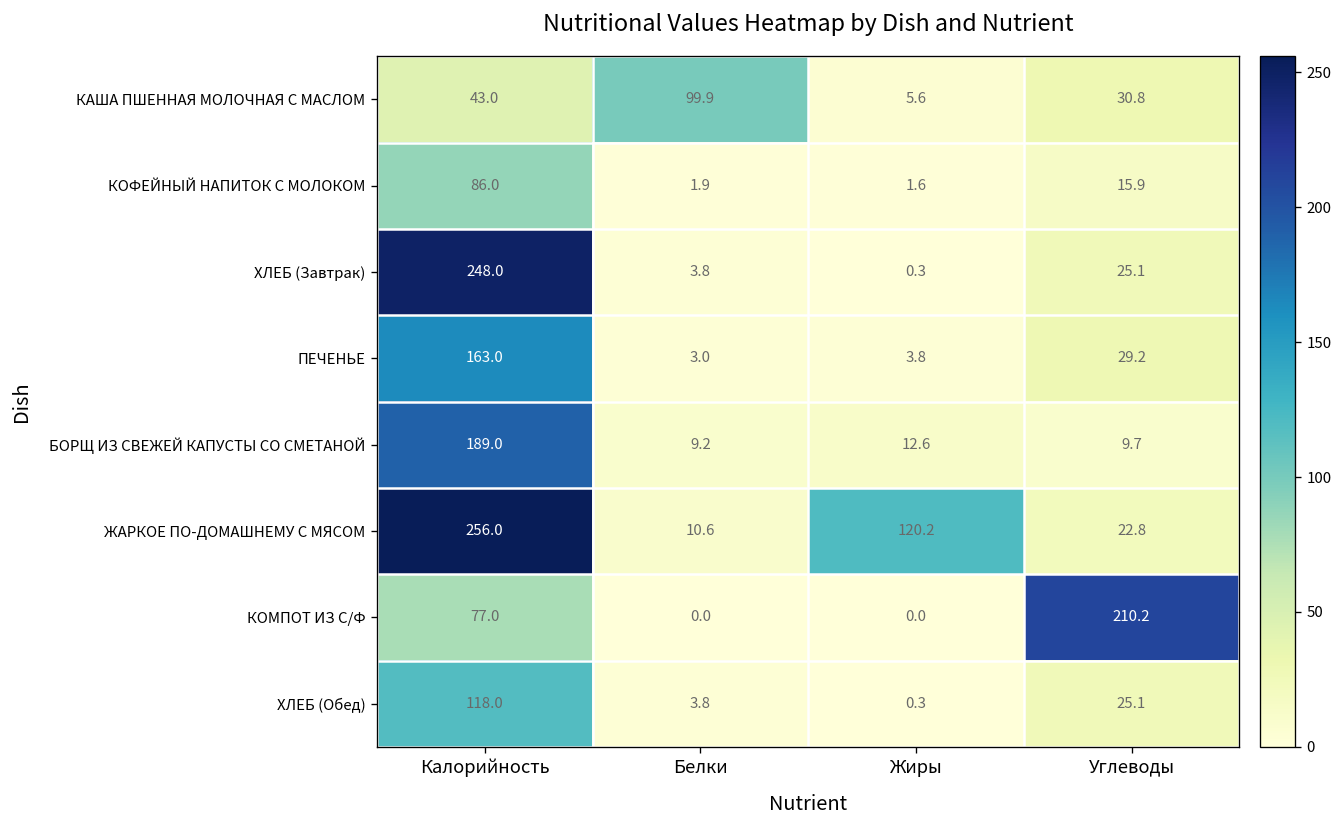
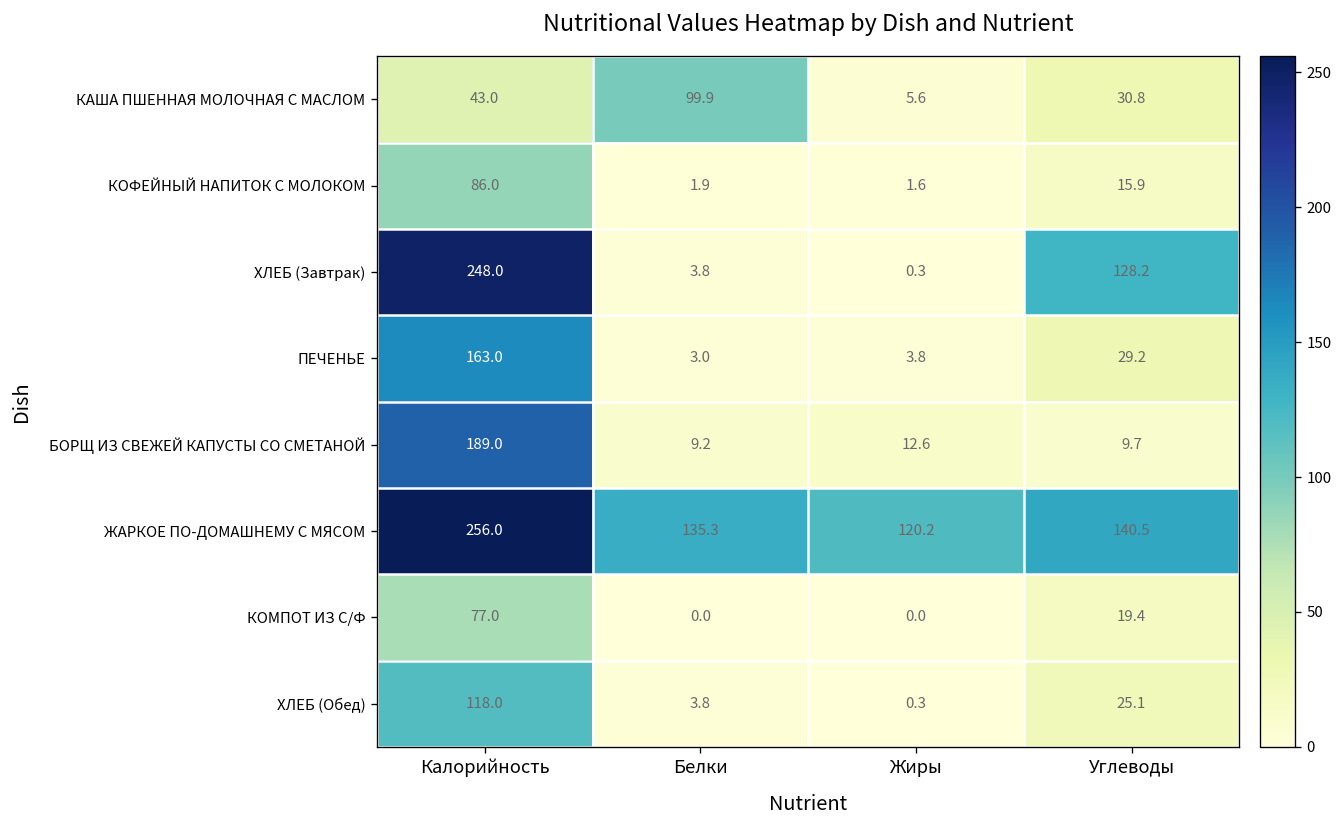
ХЛЕБ (Завтрак), Углеводы: 25.1 -> 128.2
ЖАРКОЕ ПО-ДОМАШНЕМУ С МЯСОМ, Белки: 10.6 -> 135.3
ЖАРКОЕ ПО-ДОМАШНЕМУ С МЯСОМ, Углеводы: 22.8 -> 140.5
КОМПОТ ИЗ С/Ф, Углеводы: 210.2 -> 19.4
